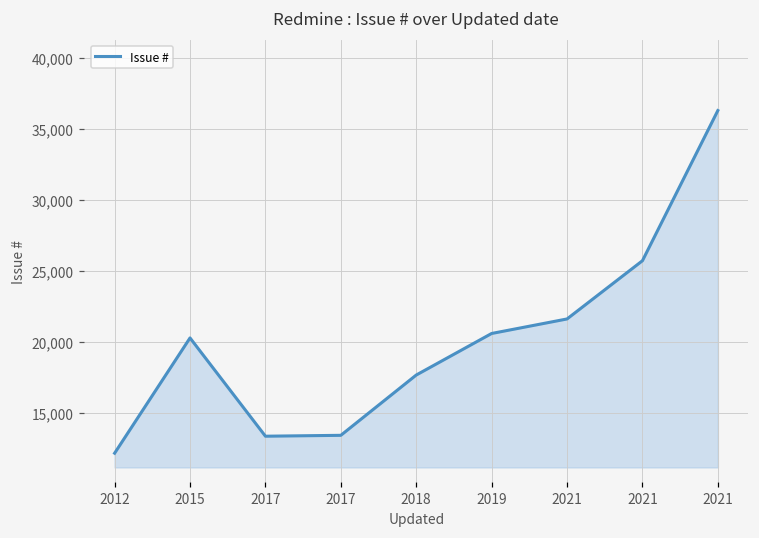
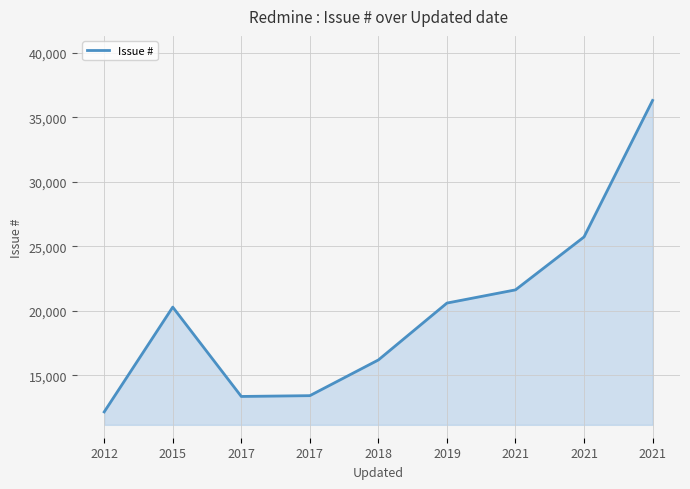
2018: 17,700 -> 16,200
